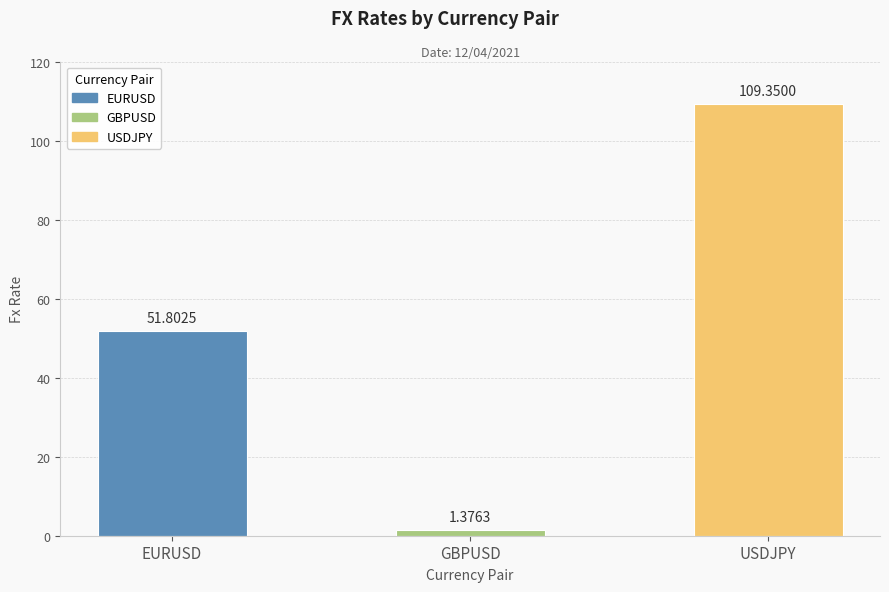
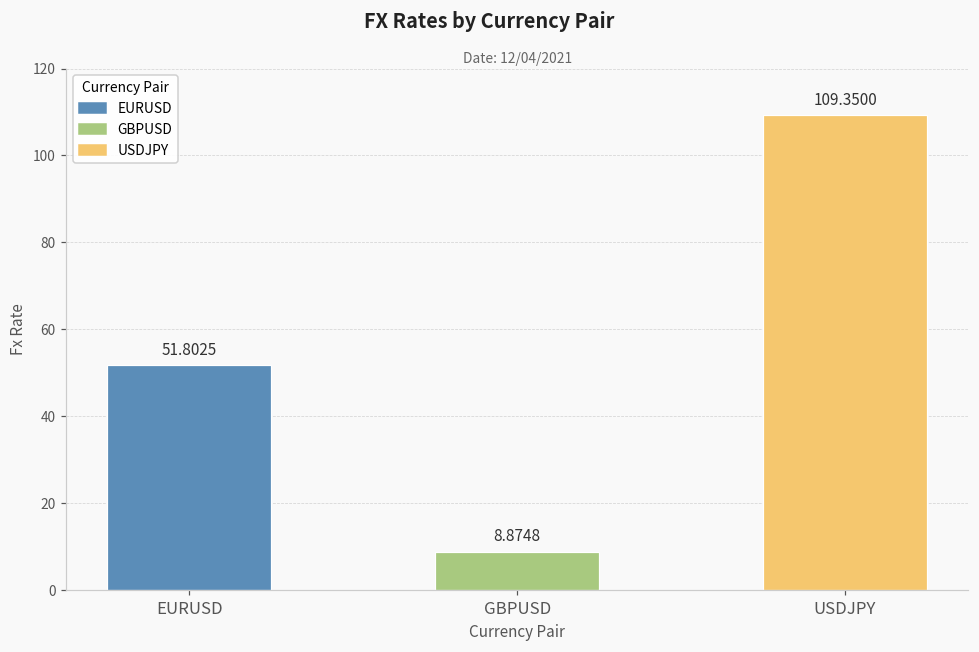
GBPUSD: 1.3763 -> 8.8748
